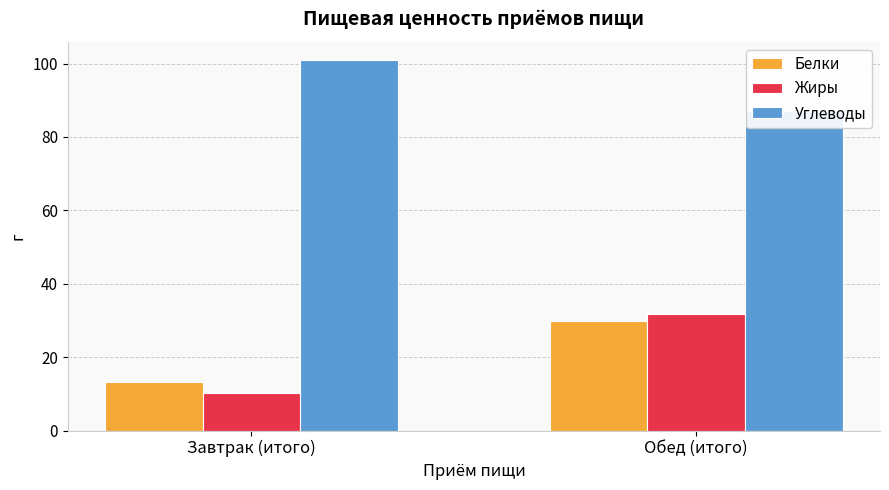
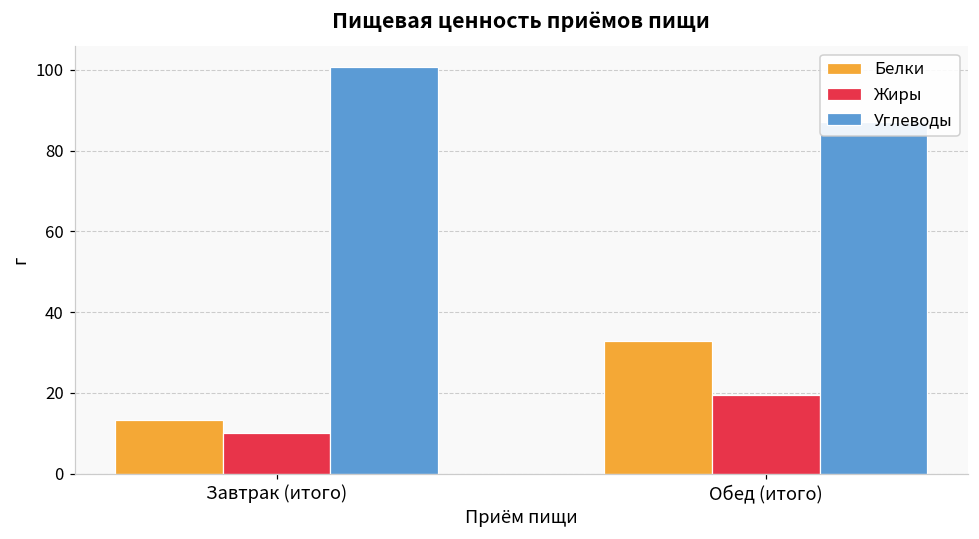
Белки, Обед (итого): 30 -> 33
Жиры, Обед (итого): 32 -> 19
